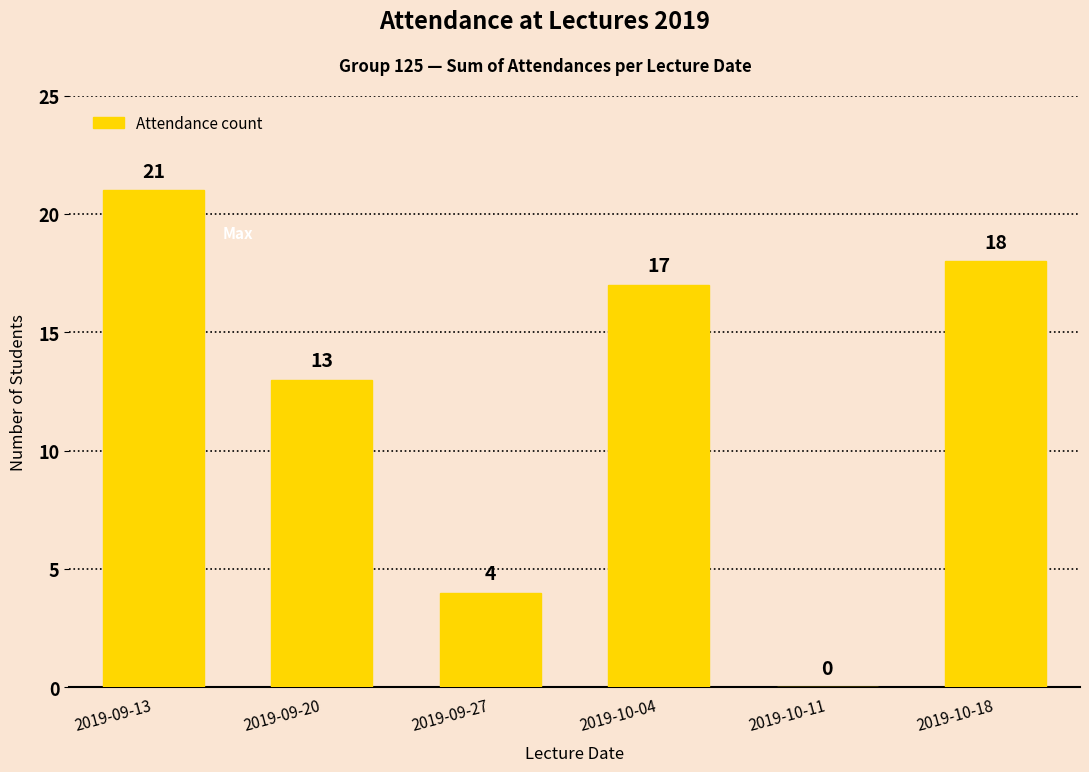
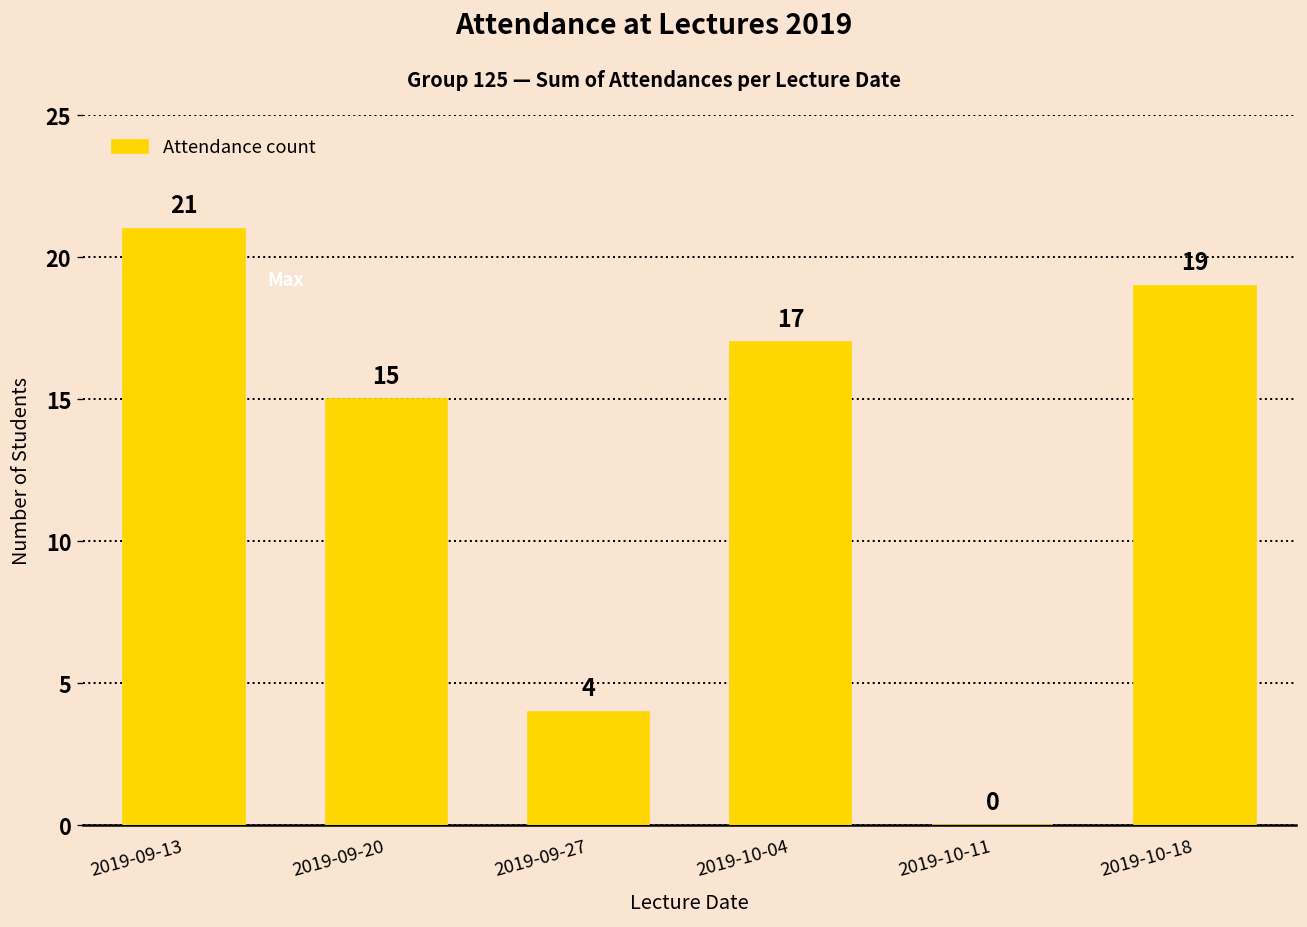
2019-09-20: 13 -> 15
2019-10-18: 18 -> 19
